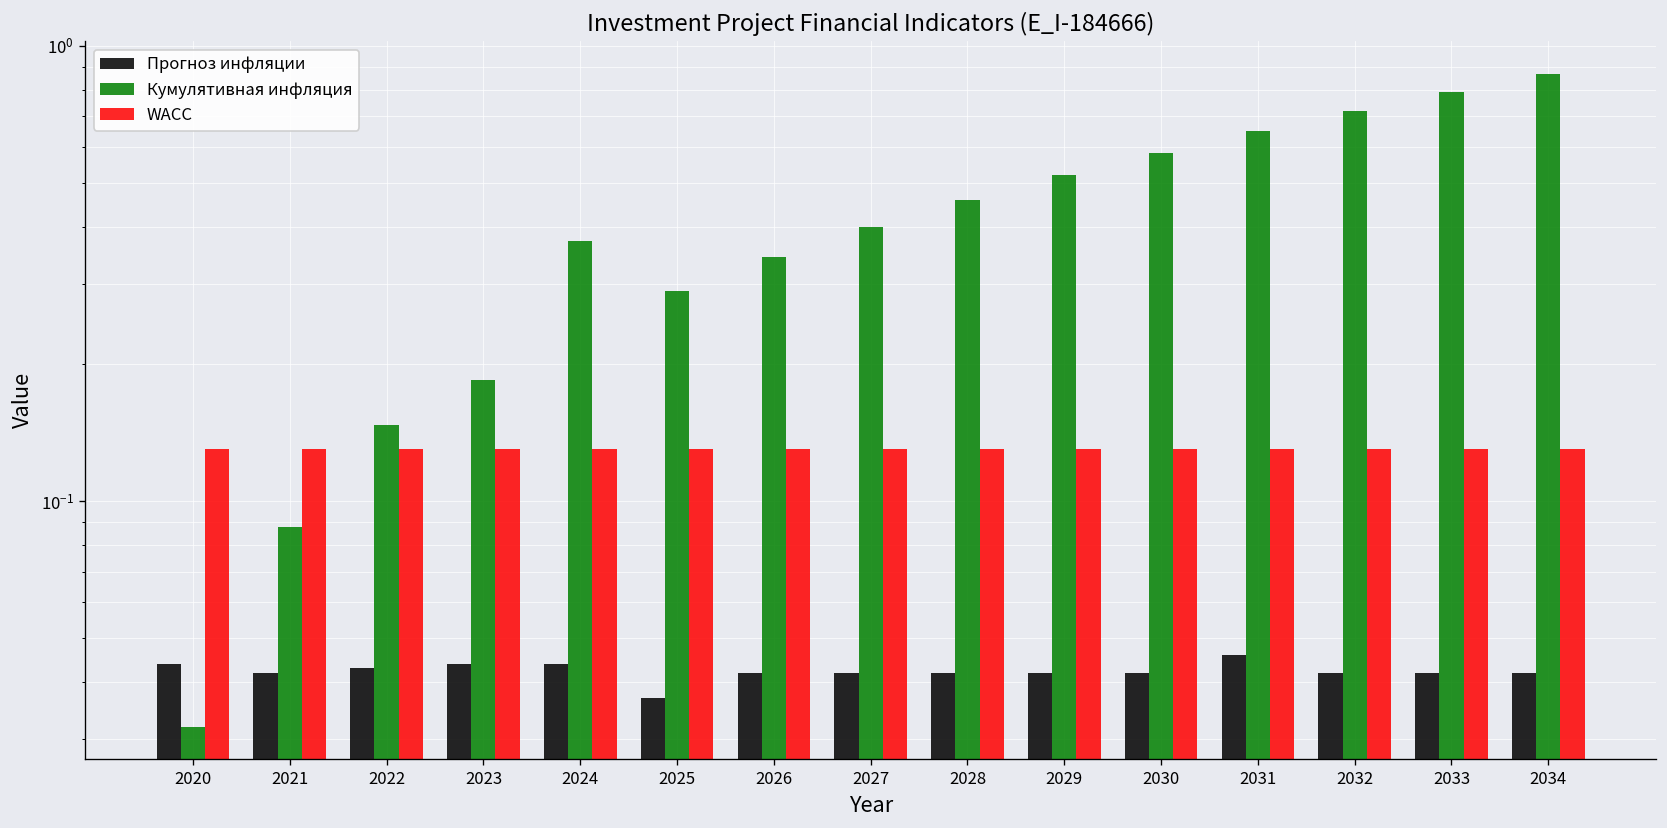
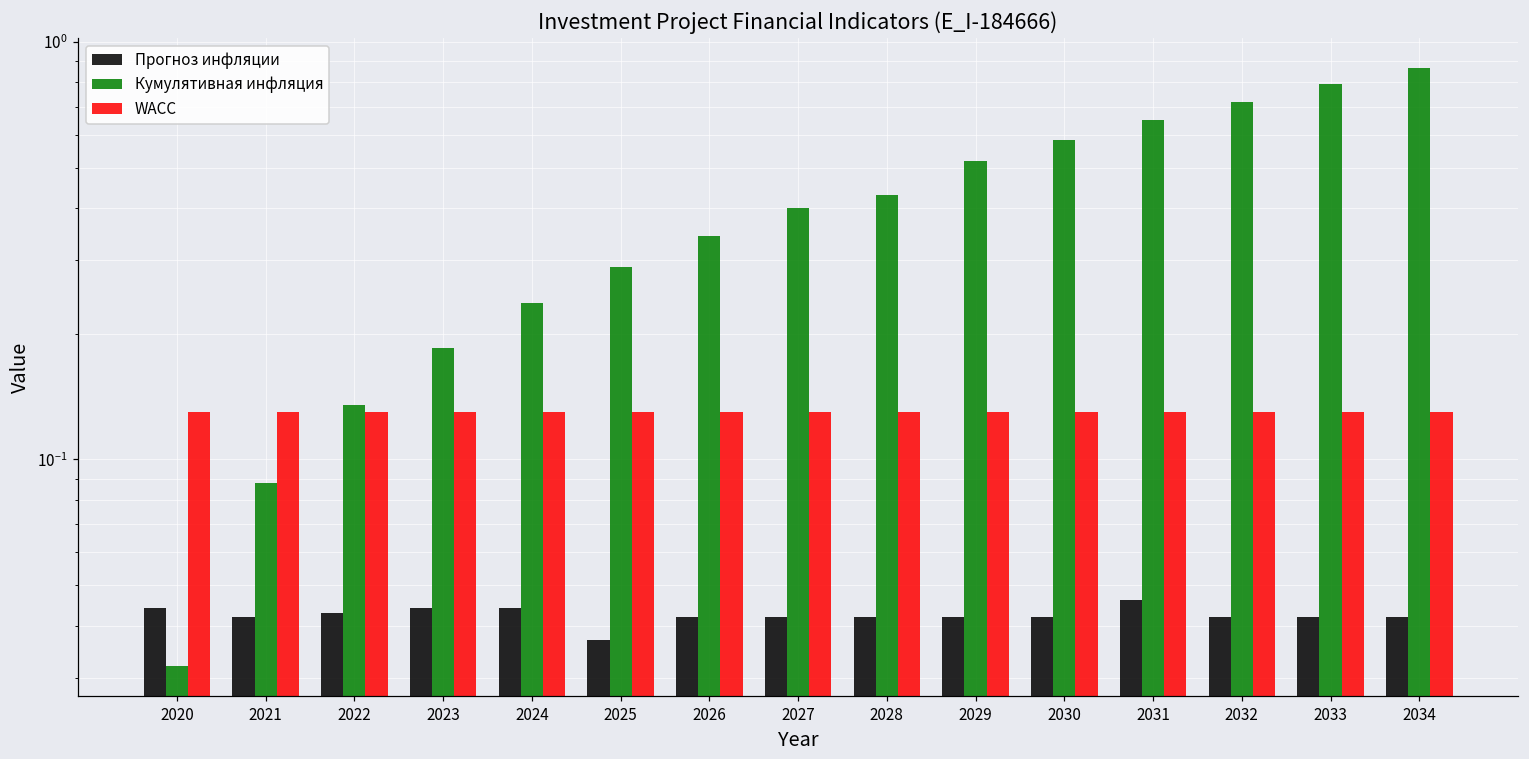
Кумулятивная инфляция, 2022: 0.147 -> 0.135
Кумулятивная инфляция, 2024: 0.37 -> 0.24
Кумулятивная инфляция, 2028: 0.46 -> 0.43
